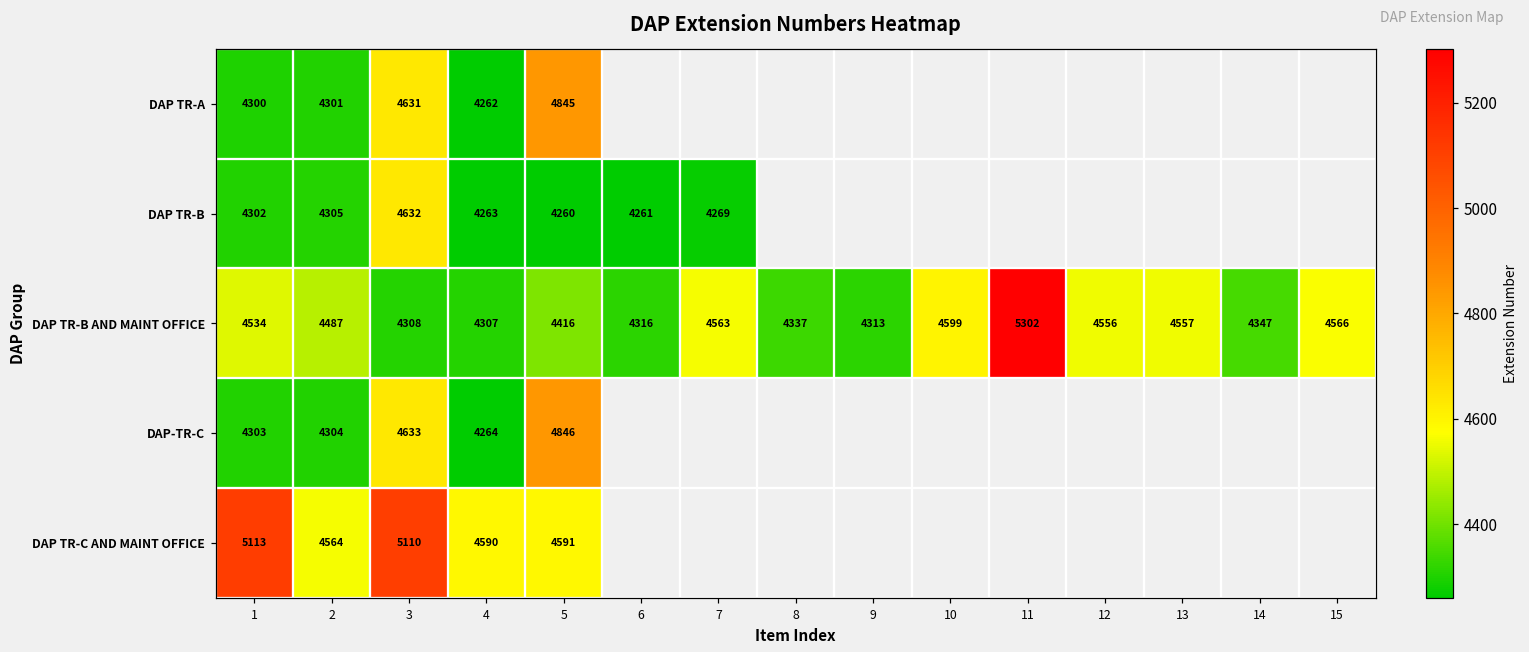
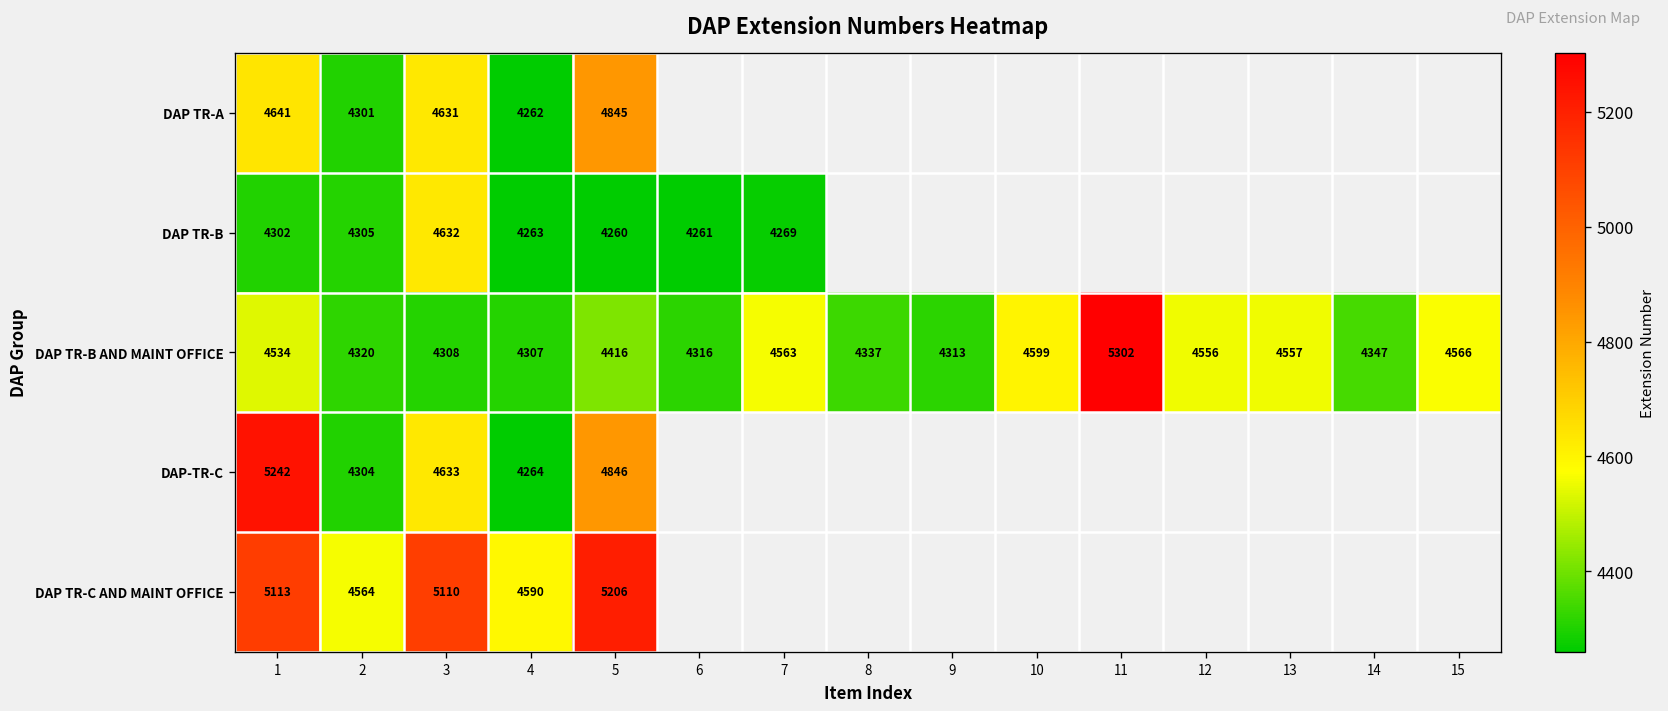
DAP TR-A, 1: 4300 -> 4641
DAP TR-B AND MAINT OFFICE, 2: 4487 -> 4320
DAP-TR-C, 1: 4303 -> 5242
DAP TR-C AND MAINT OFFICE, 5: 4591 -> 5206
